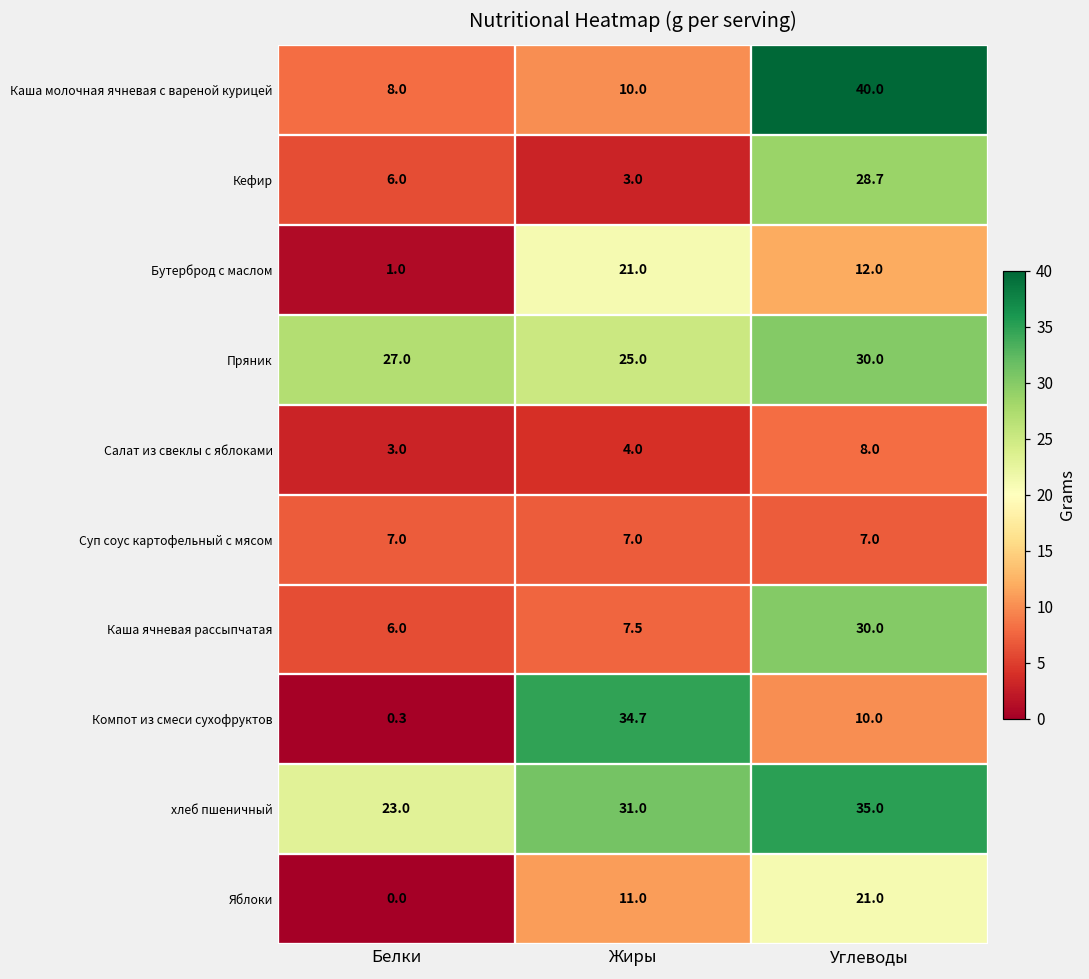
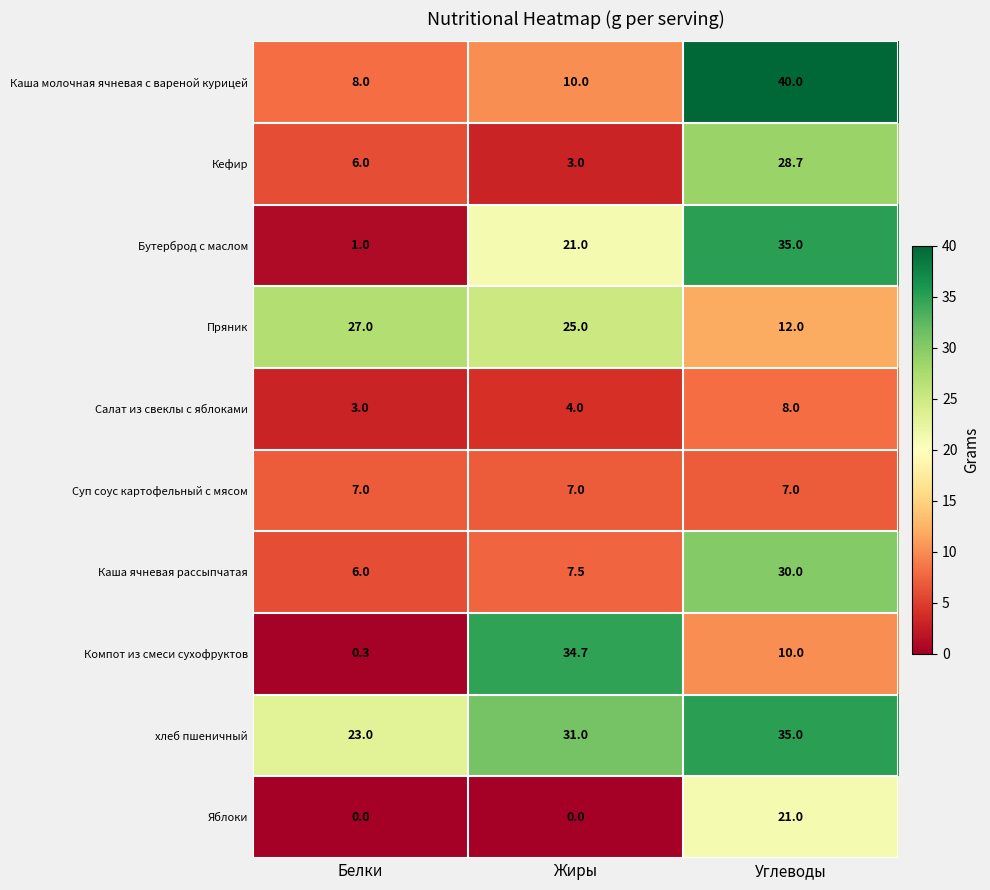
Бутерброд с маслом, Углеводы: 12.0 -> 35.0
Пряник, Углеводы: 30.0 -> 12.0
Яблоки, Жиры: 11.0 -> 0.0
